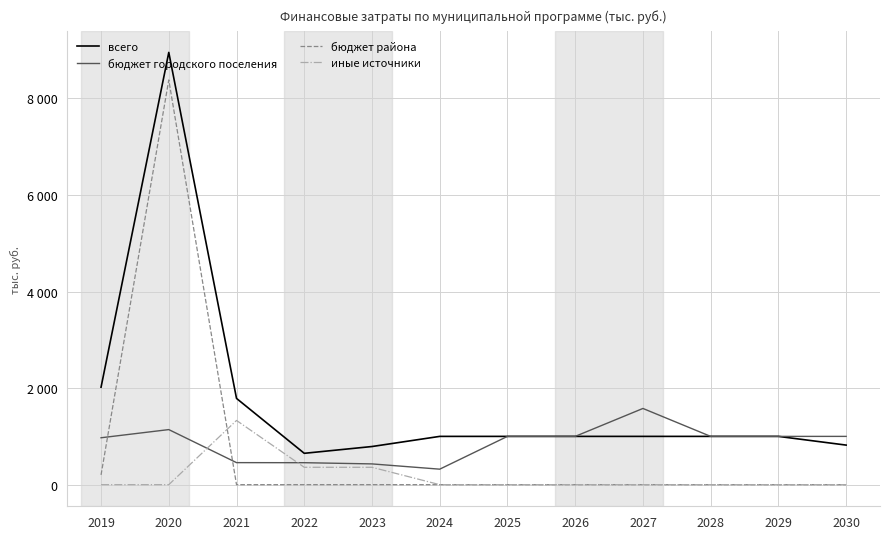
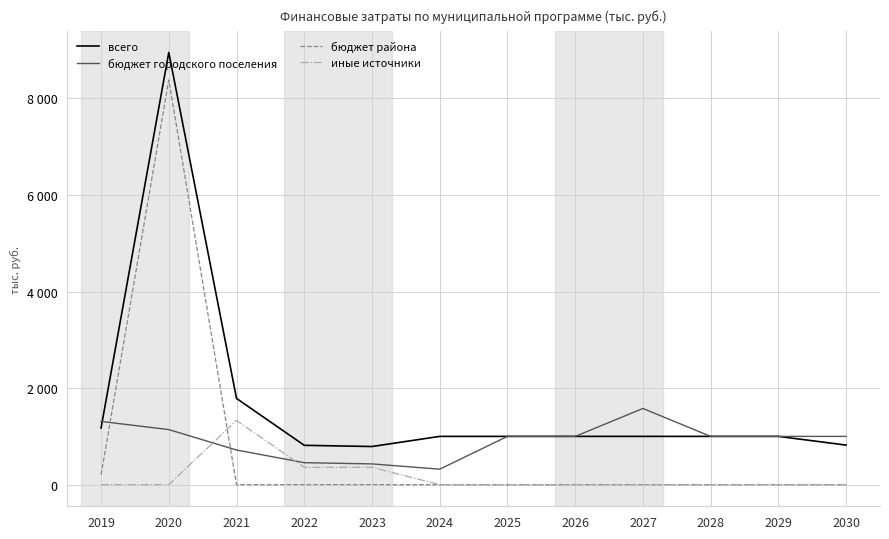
всего, 2019: 2000 -> 1200
бюджет городского поселения, 2019: 1000 -> 1300
бюджет городского поселения, 2021: 500 -> 700
всего, 2022: 600 -> 800
